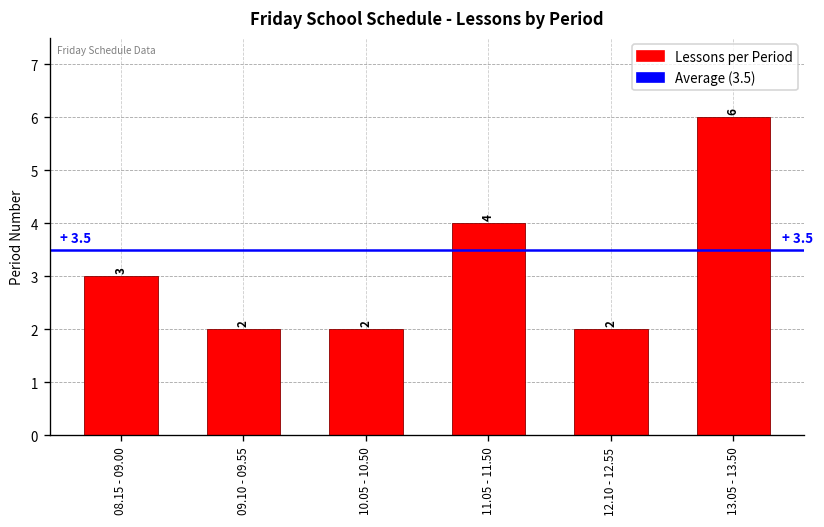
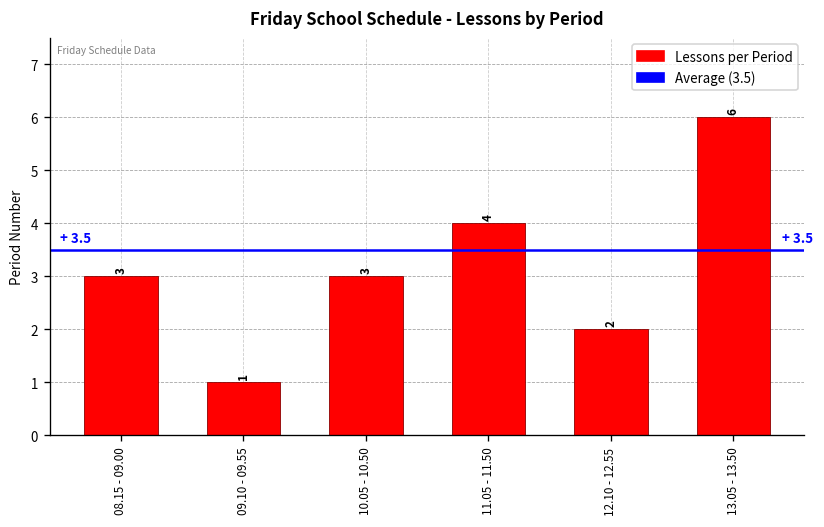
09.10 - 09.55: 2 -> 1
10.05 - 10.50: 2 -> 3
